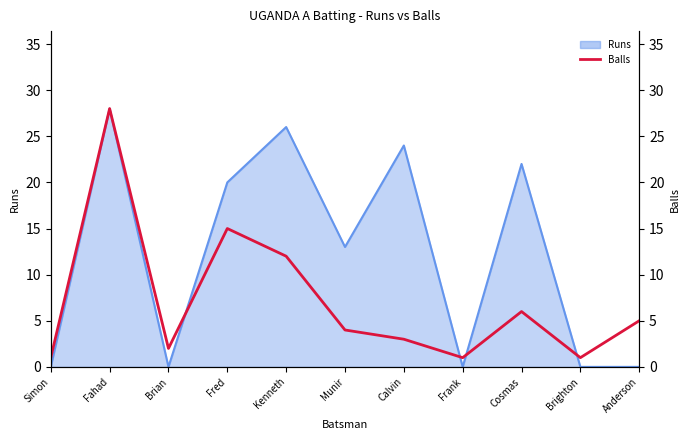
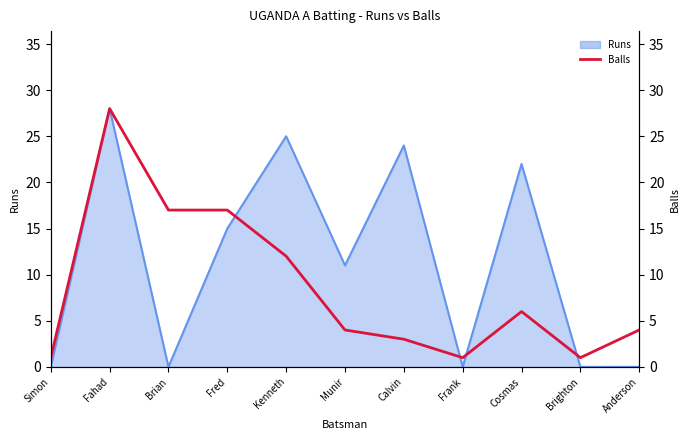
Runs, Fred: 20 -> 15
Runs, Kenneth: 26 -> 25
Runs, Munir: 13 -> 11
Balls, Brian: 2 -> 17
Balls, Fred: 15 -> 17
Balls, Anderson: 5 -> 4
